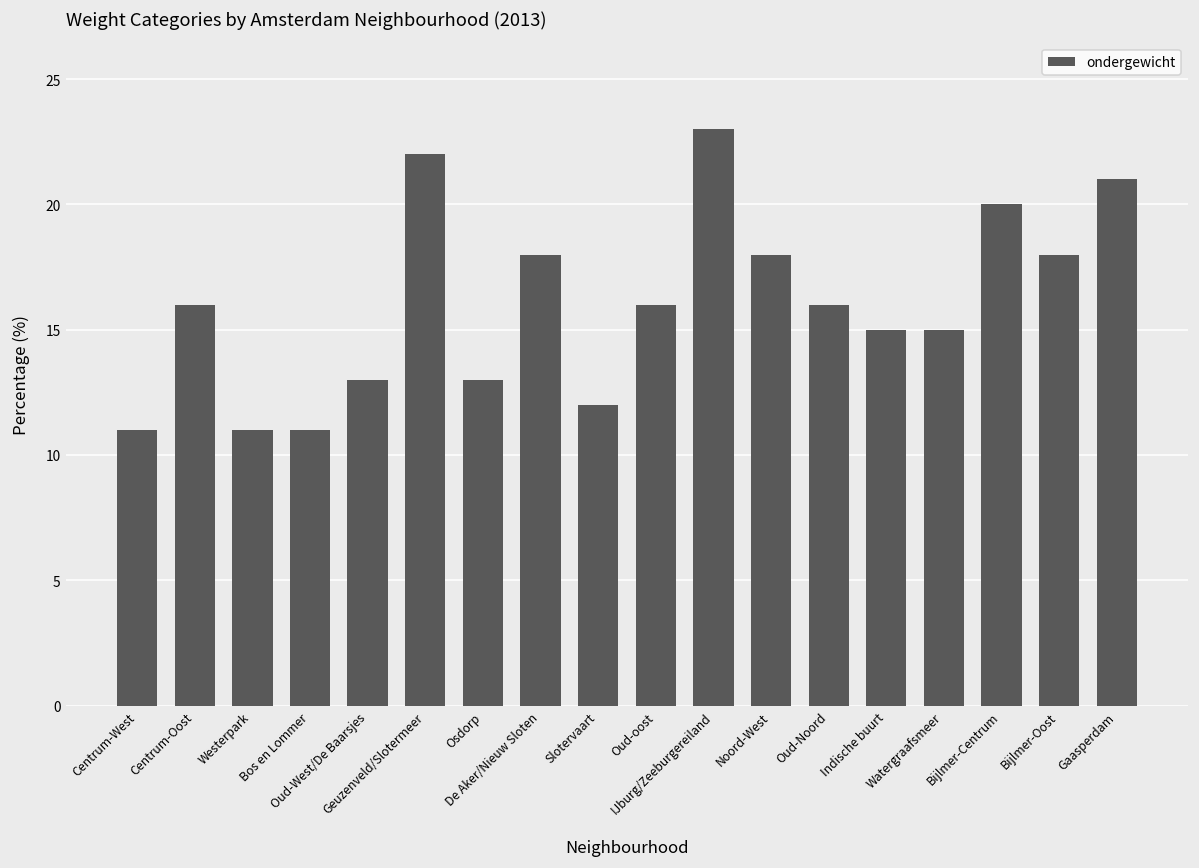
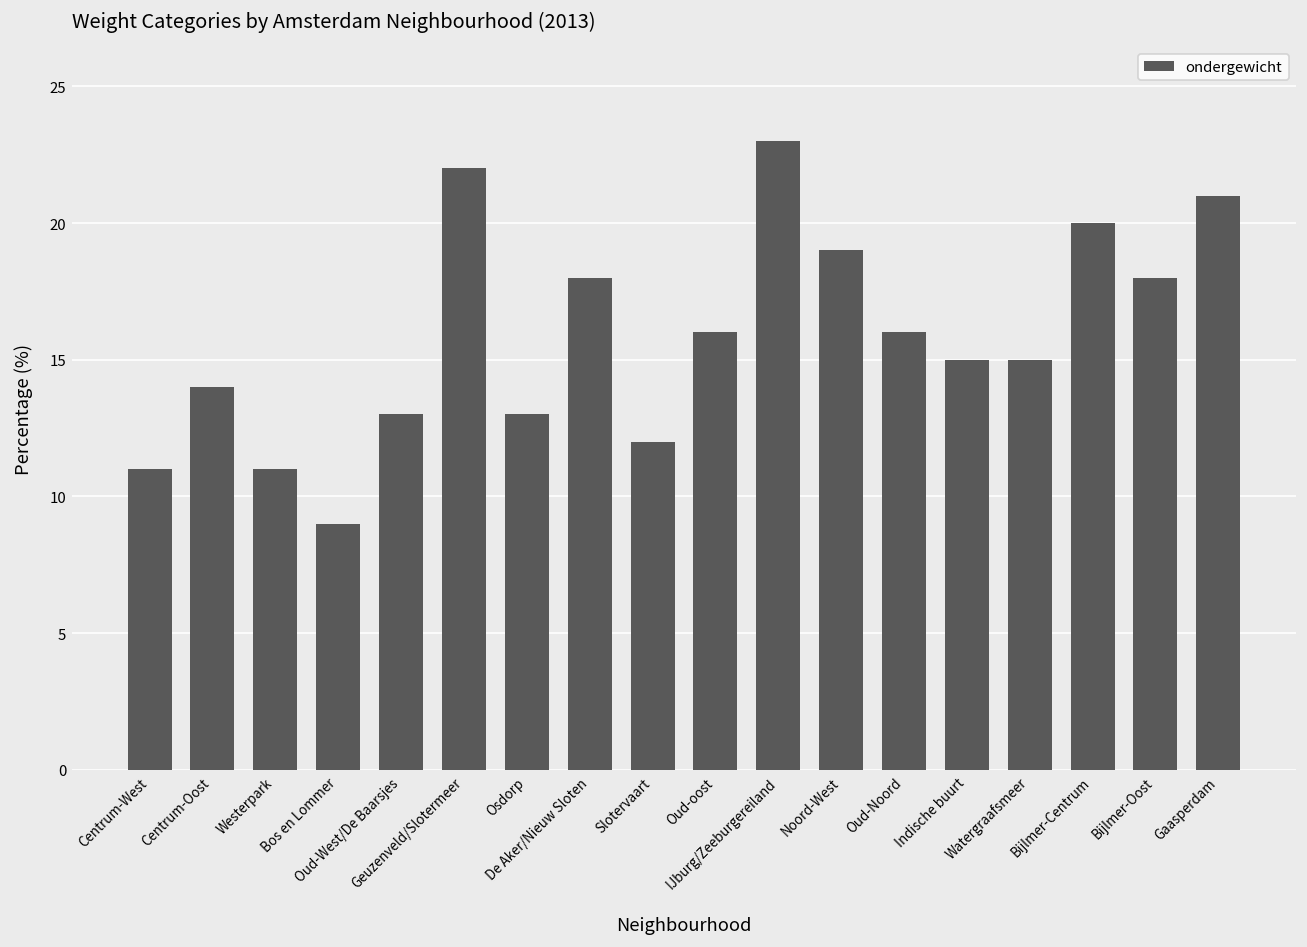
Centrum-Oost: 16 -> 14
Bos en Lommer: 11 -> 9
Noord-West: 18 -> 19
